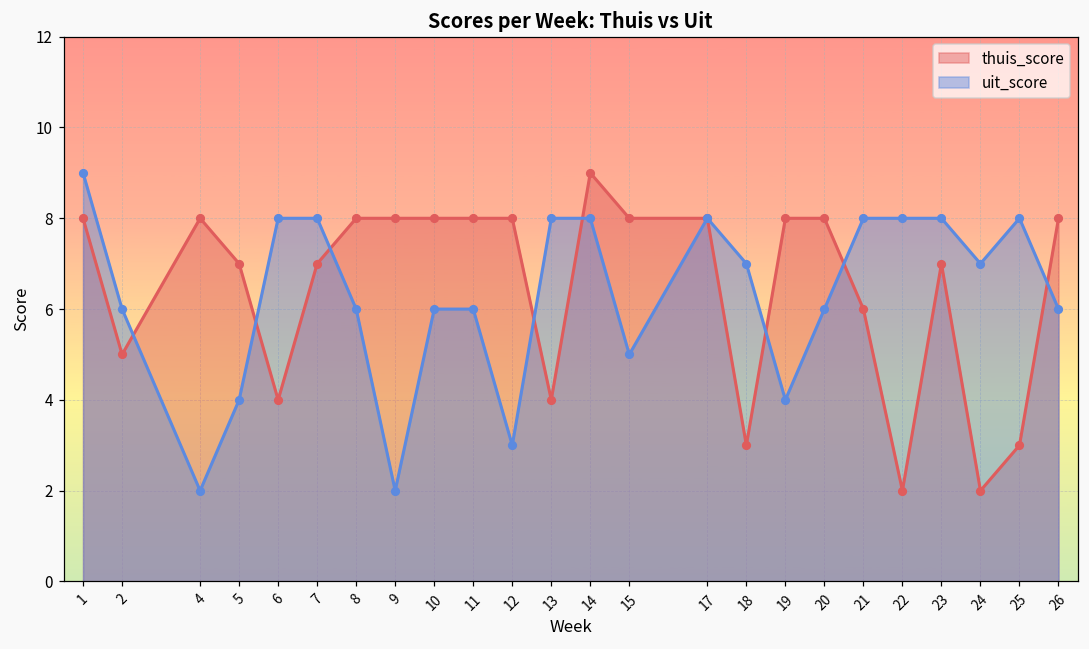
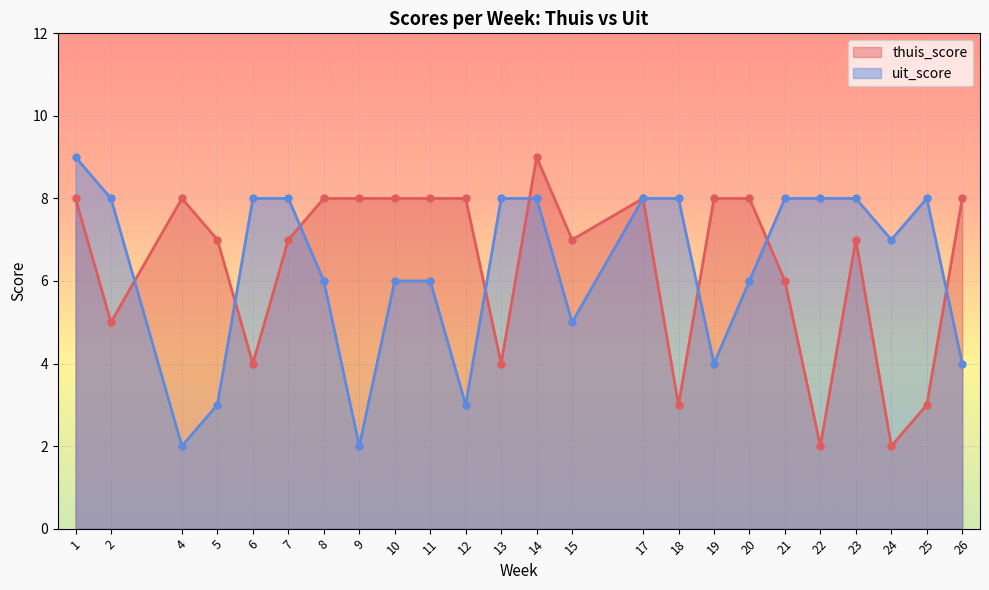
uit_score, 2: 6 -> 8
uit_score, 5: 4 -> 3
thuis_score, 15: 8 -> 7
uit_score, 18: 7 -> 8
uit_score, 26: 6 -> 4
